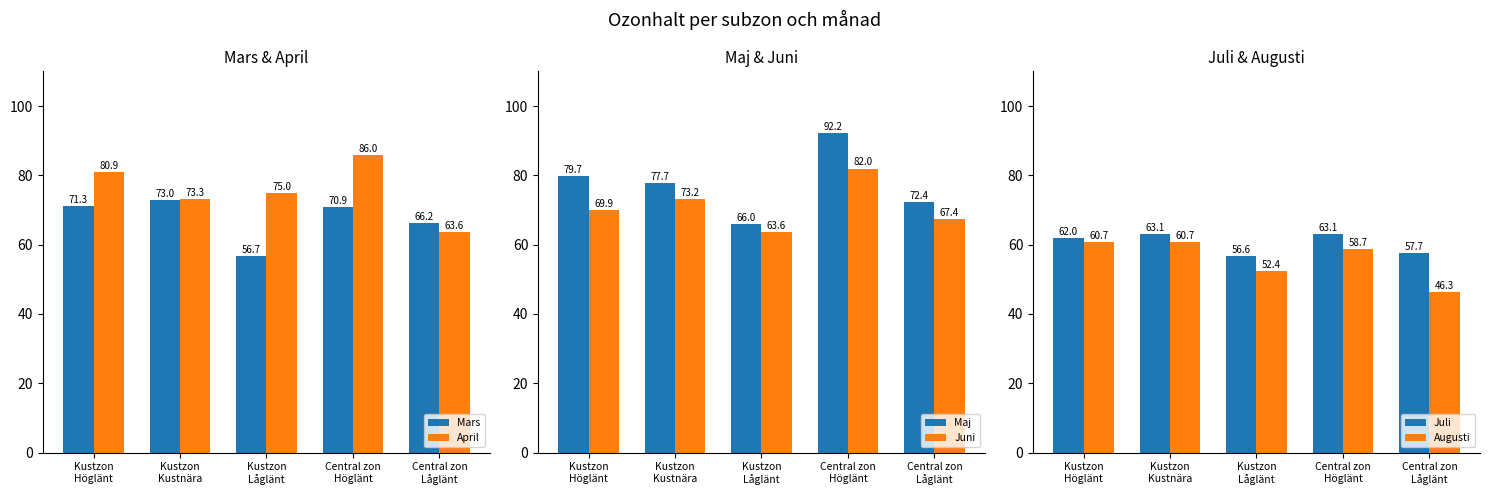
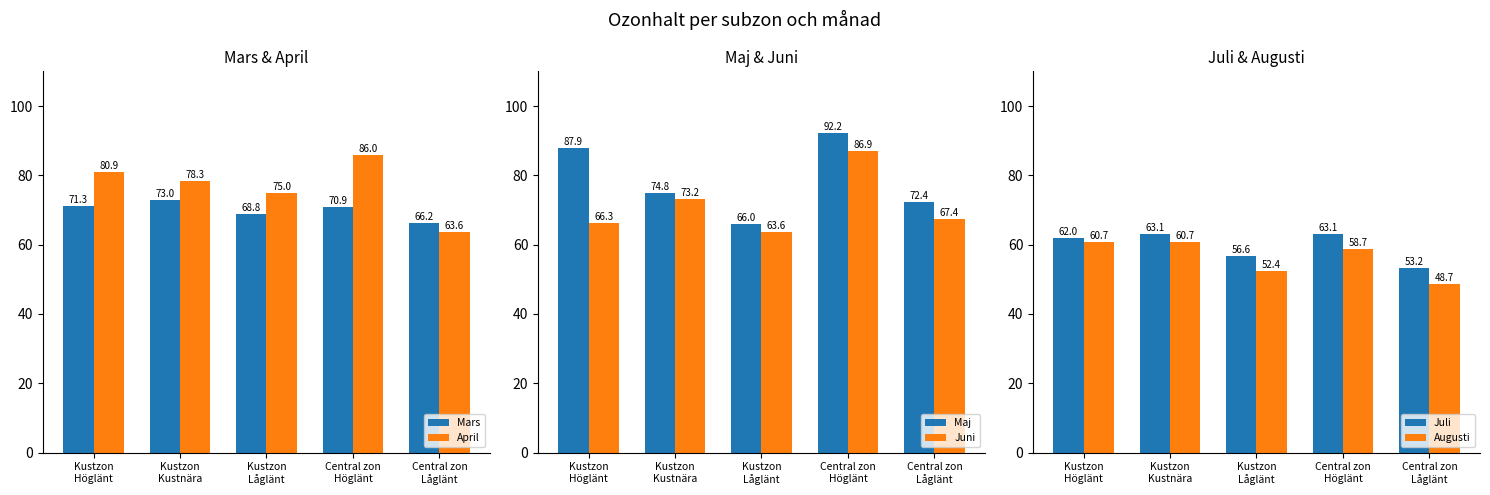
Mars & April, April, Kustzon Kustnära: 73.3 -> 78.3
Mars & April, Mars, Kustzon Låglänt: 56.7 -> 68.8
Maj & Juni, Maj, Kustzon Höglänt: 79.7 -> 87.9
Maj & Juni, Juni, Kustzon Höglänt: 69.9 -> 66.3
Maj & Juni, Maj, Kustzon Kustnära: 77.7 -> 74.8
Maj & Juni, Juni, Central zon Höglänt: 82.0 -> 86.9
Juli & Augusti, Juli, Central zon Låglänt: 57.7 -> 53.2
Juli & Augusti, Augusti, Central zon Låglänt: 46.3 -> 48.7
